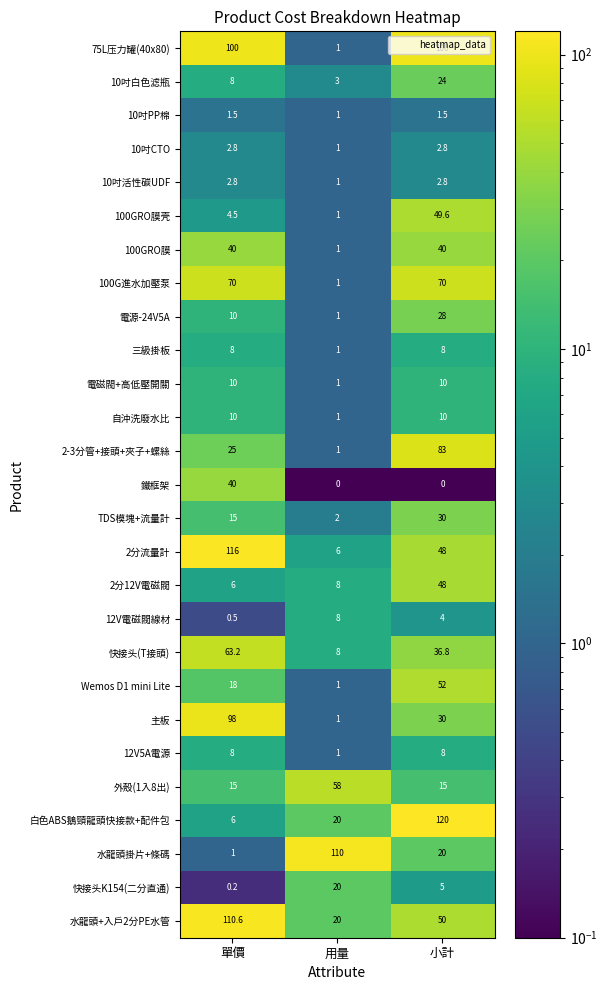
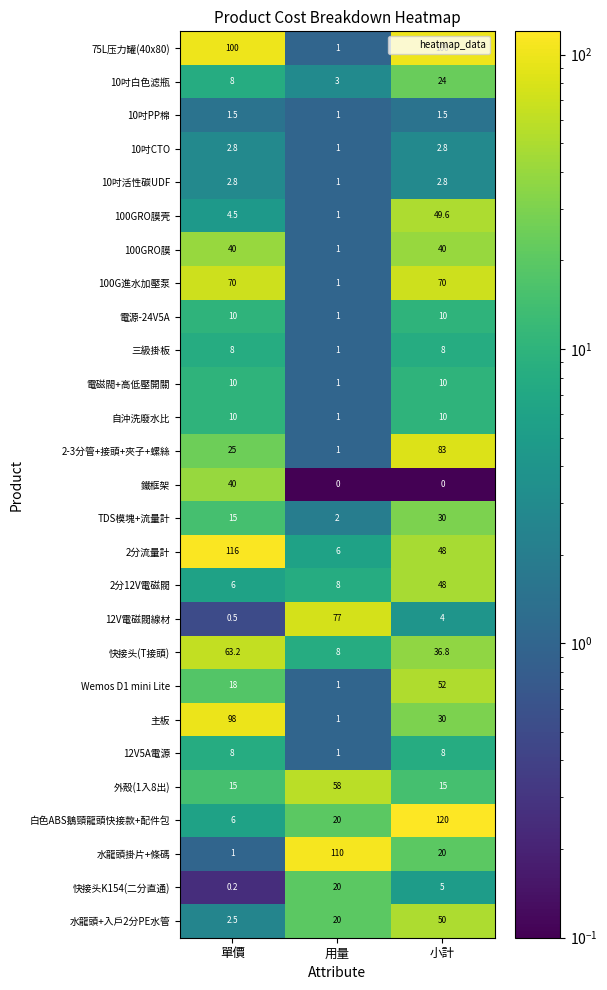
電源-24V5A, 小計: 28 -> 10
12V電磁閥線材, 用量: 8 -> 77
水龍頭+入戶2分PE水管, 單價: 110.6 -> 2.5
